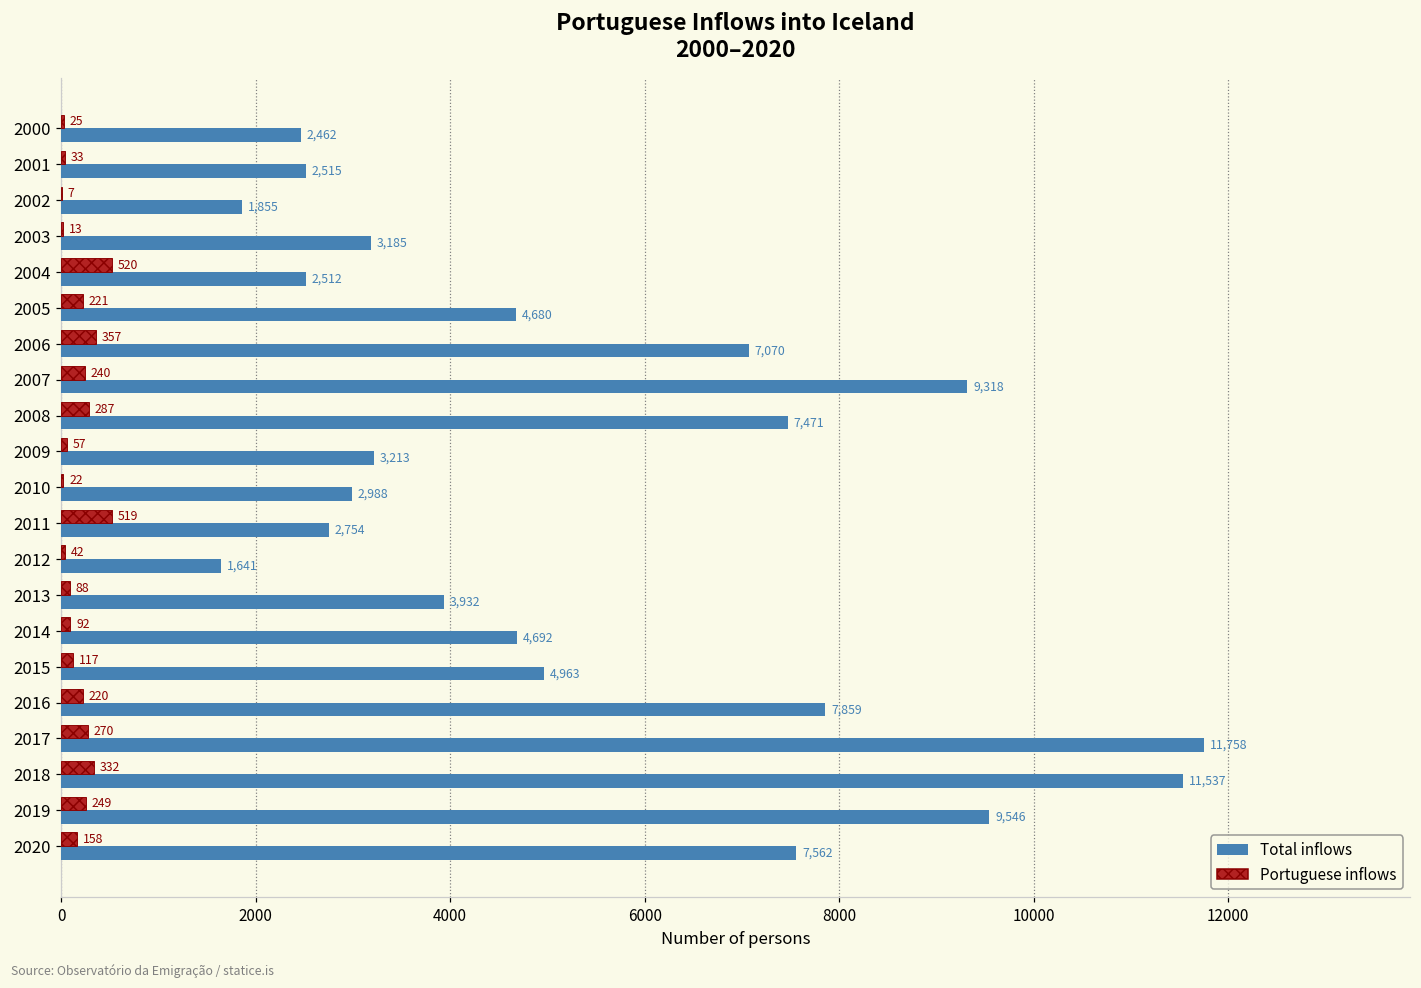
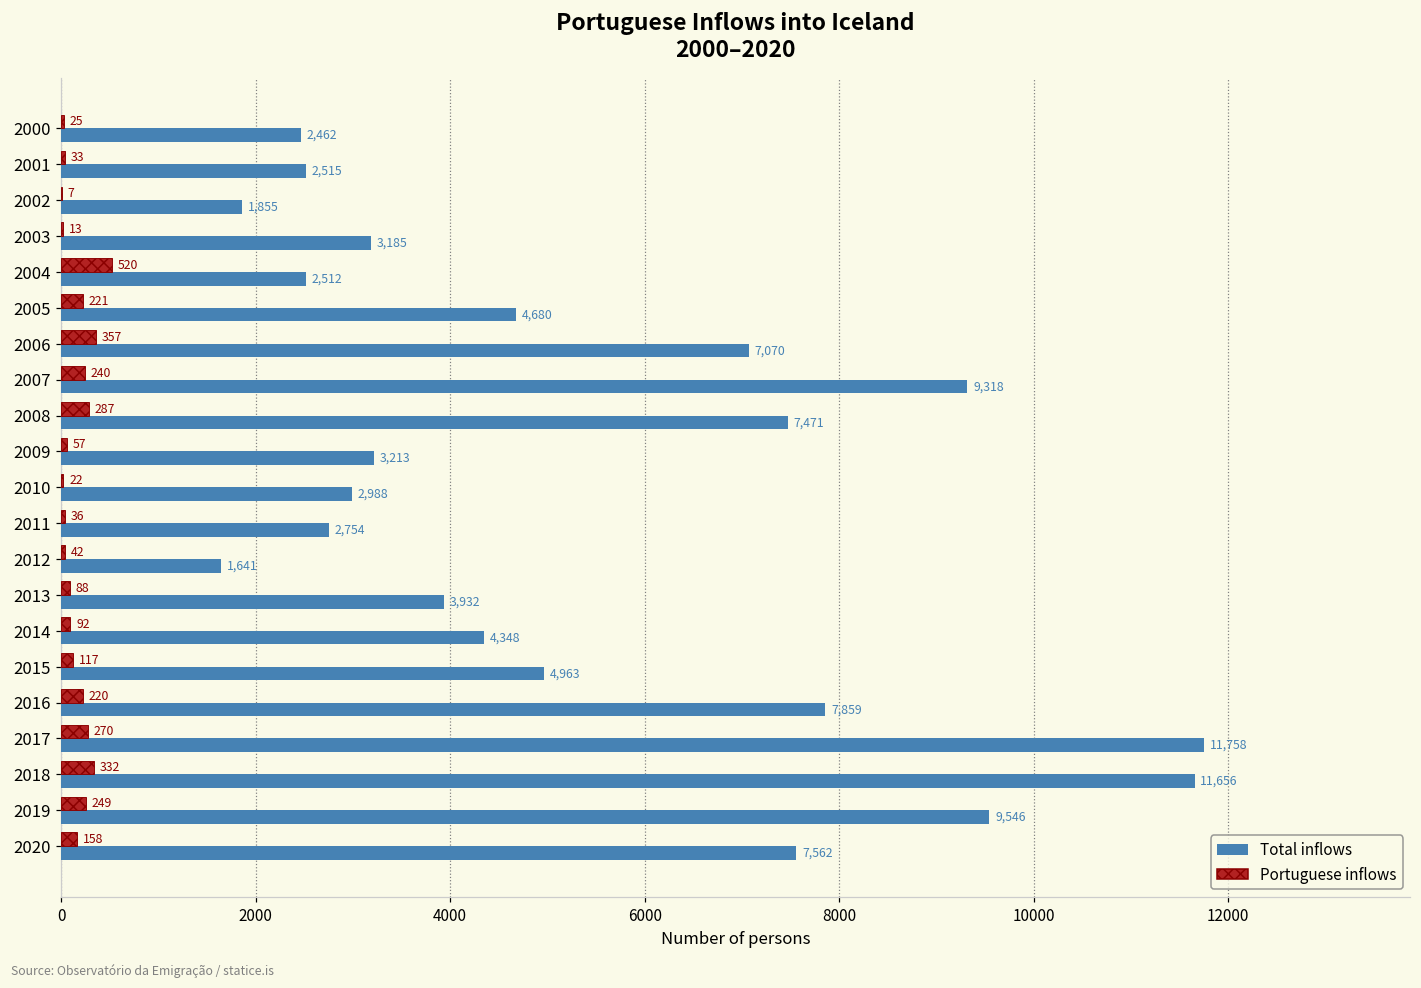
Portuguese inflows, 2011: 519 -> 36
Total inflows, 2014: 4,692 -> 4,348
Total inflows, 2018: 11,537 -> 11,656
